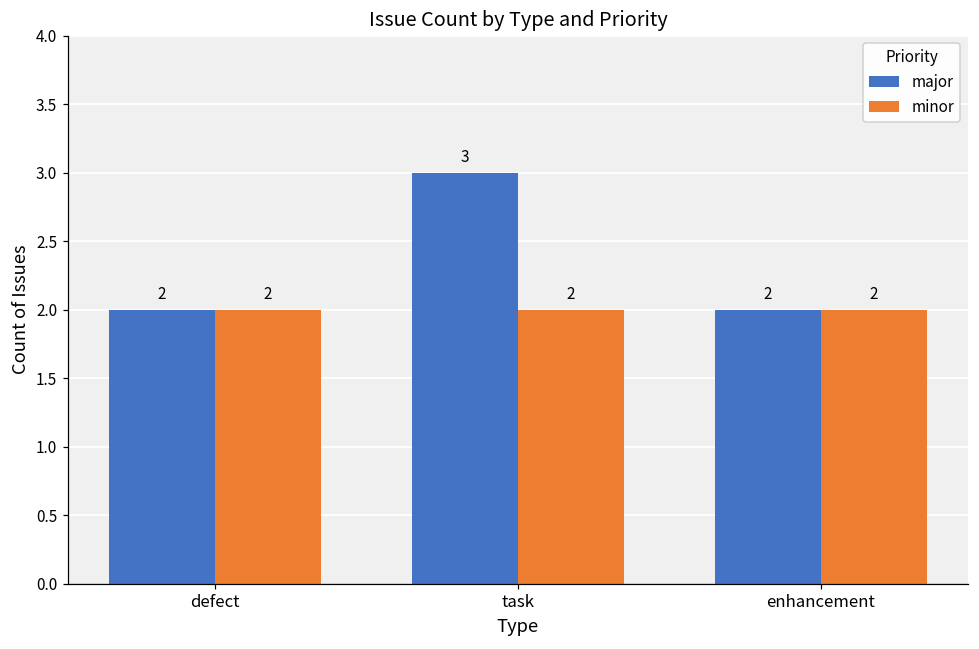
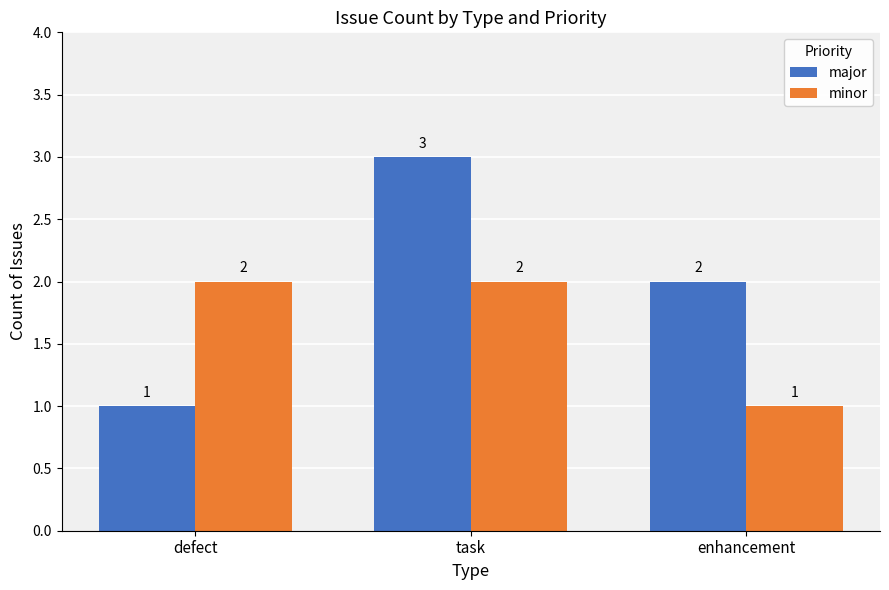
major, defect: 2 -> 1
minor, enhancement: 2 -> 1
